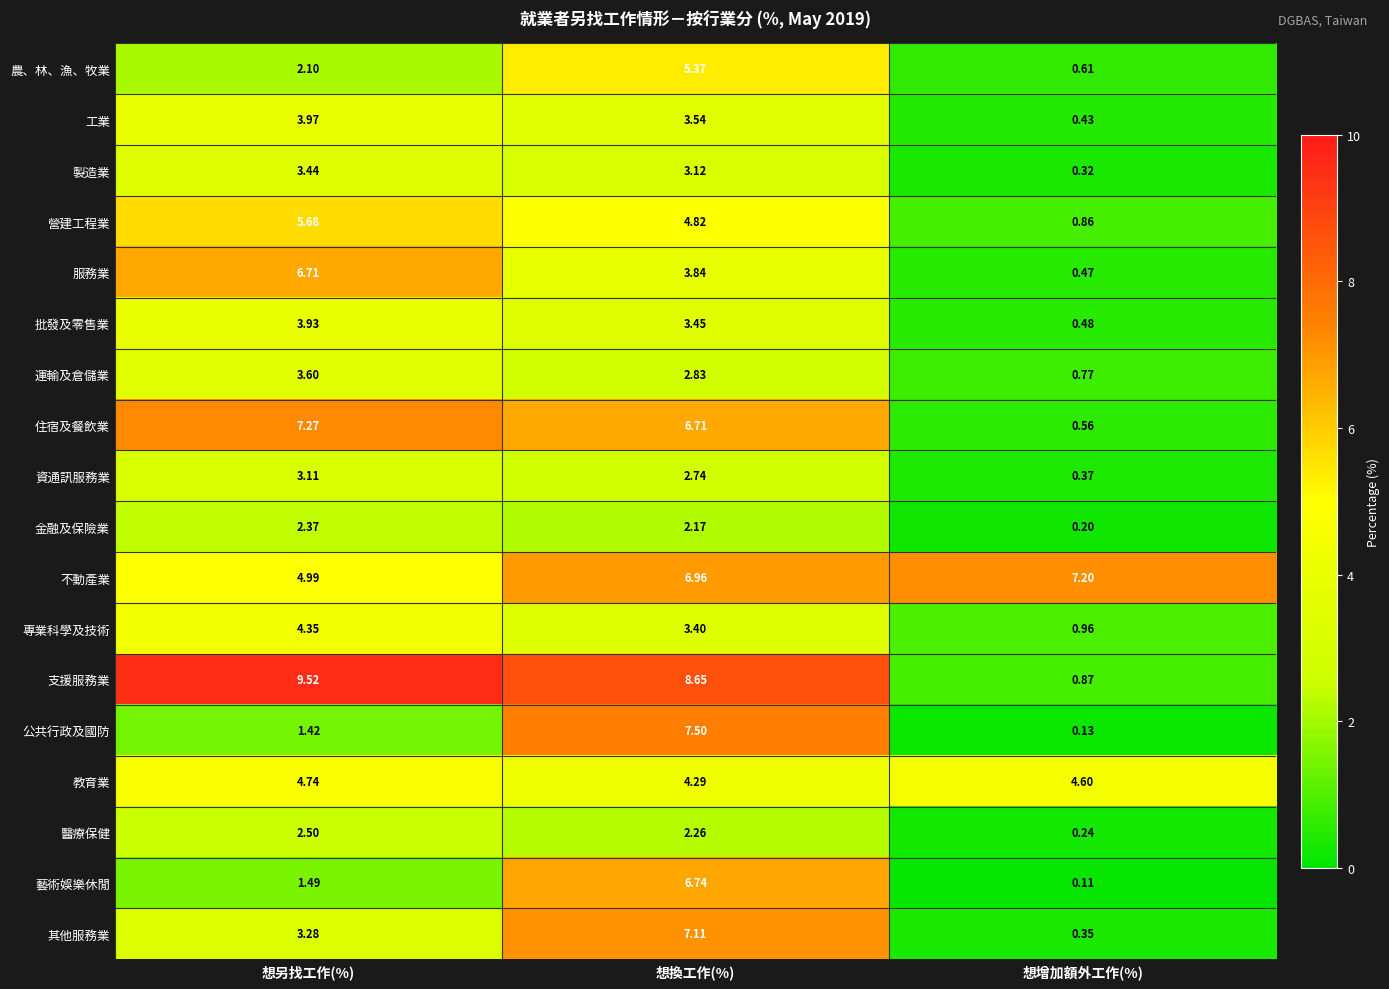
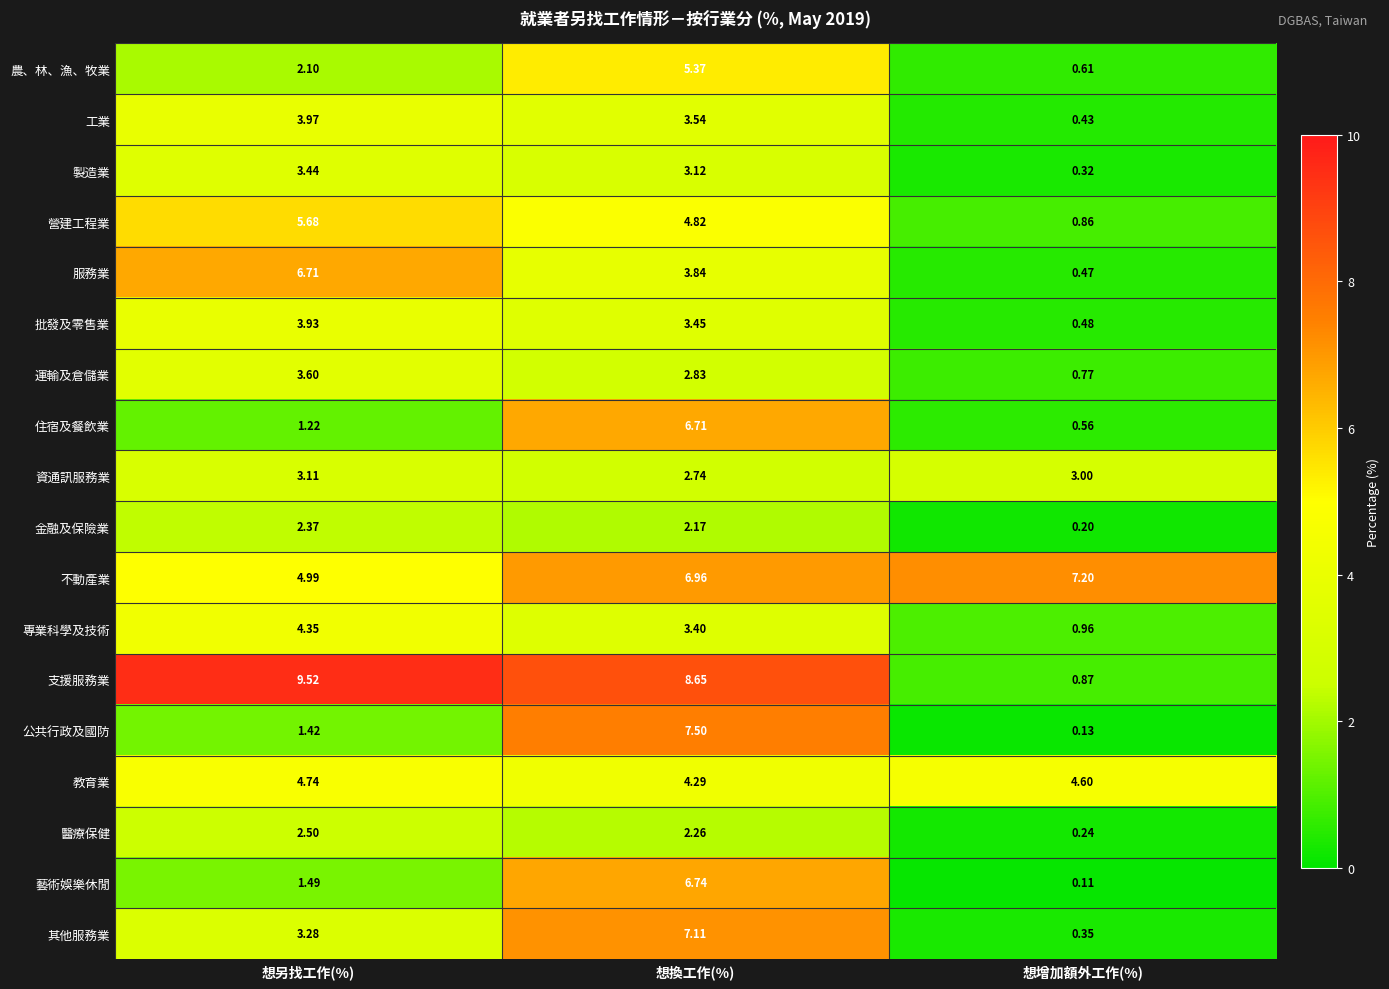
住宿及餐飲業, 想另找工作(%): 7.27 -> 1.22
資通訊服務業, 想增加額外工作(%): 0.37 -> 3.00
